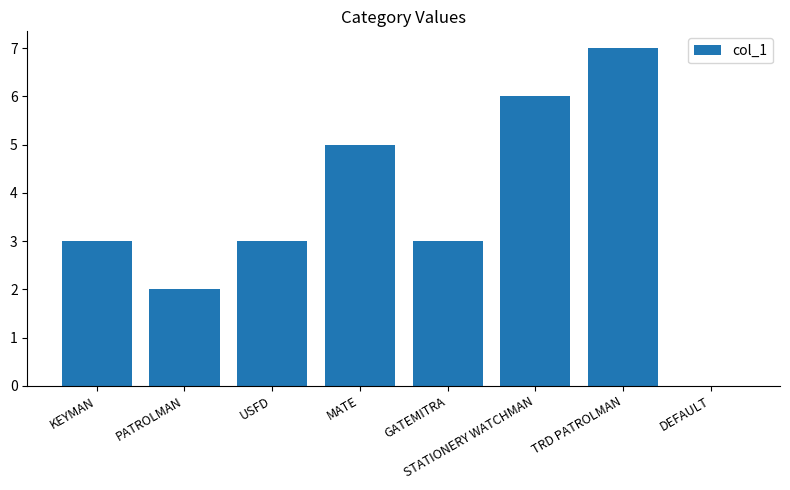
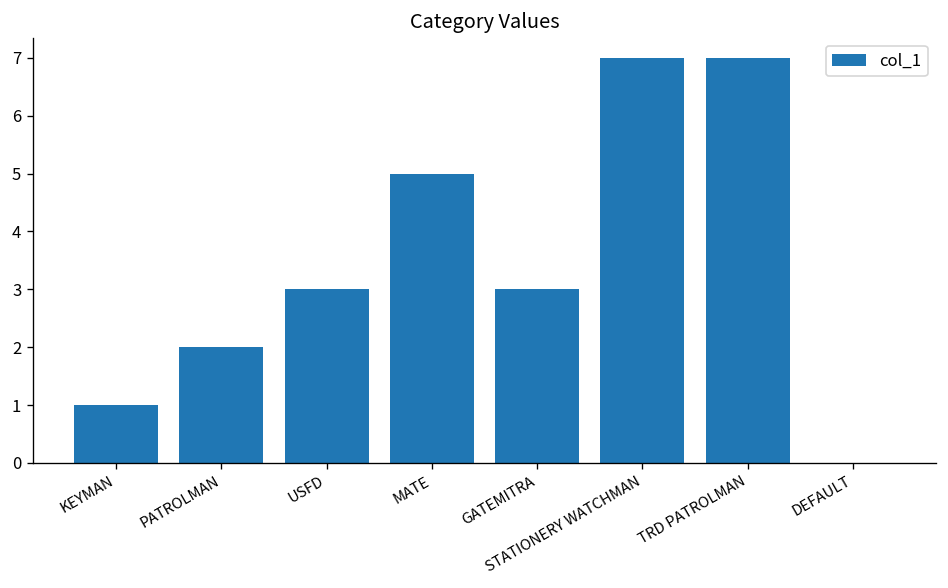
KEYMAN: 3 -> 1
STATIONERY WATCHMAN: 6 -> 7
